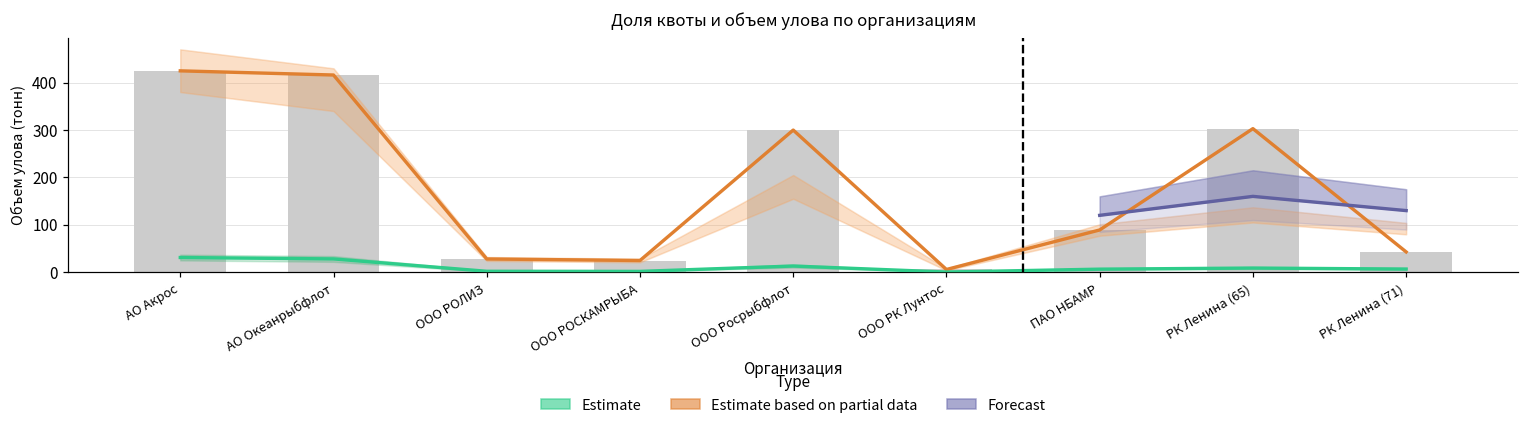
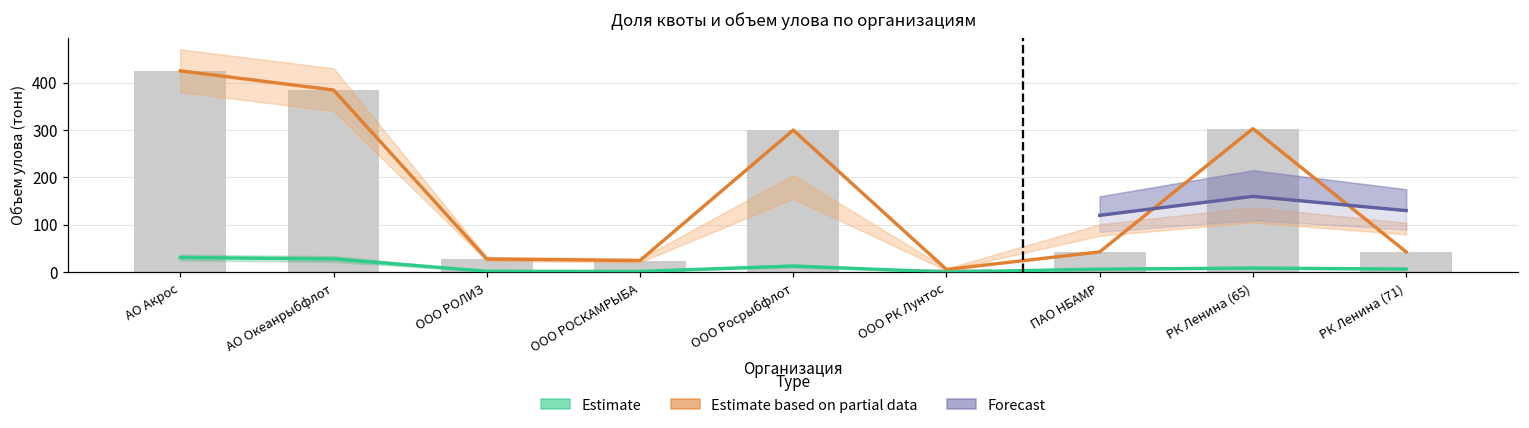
Estimate based on partial data, АО Океанрыбфлот: 420 -> 380
Estimate based on partial data, ПАО НБАМР: 90 -> 40
